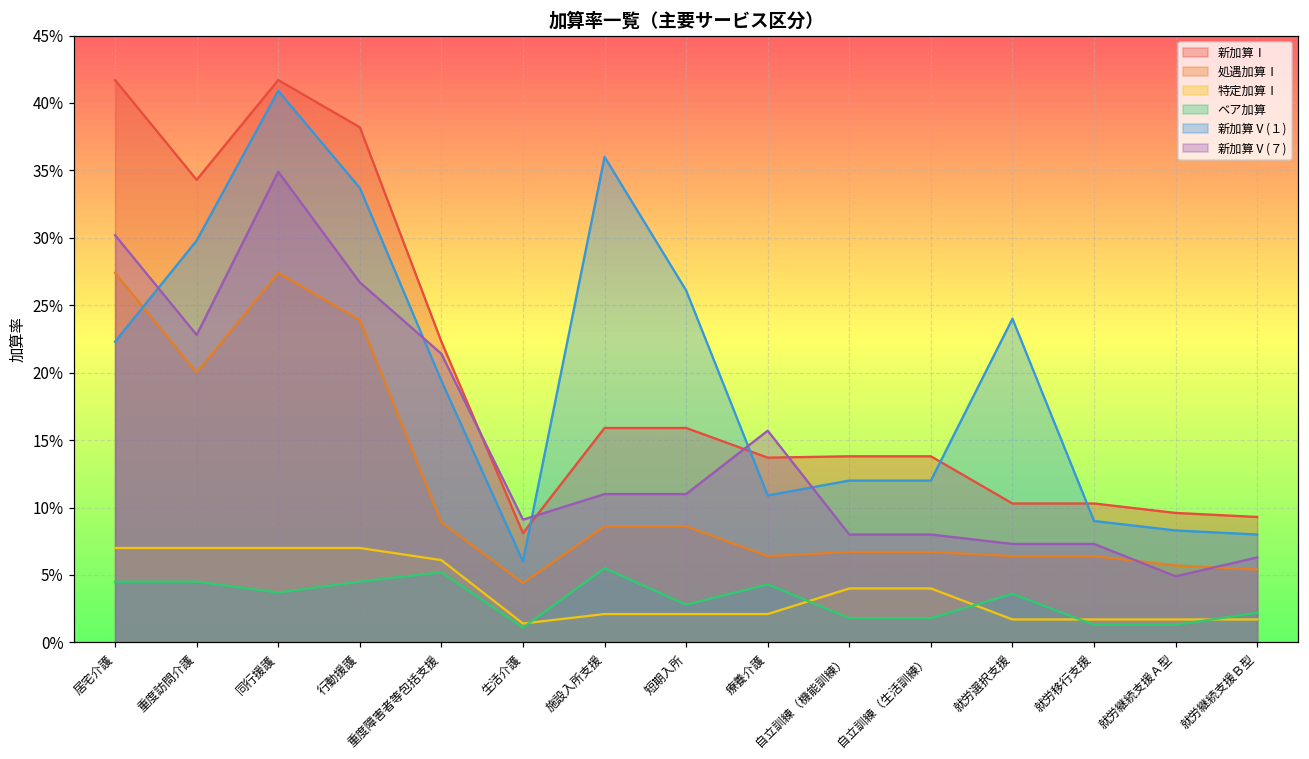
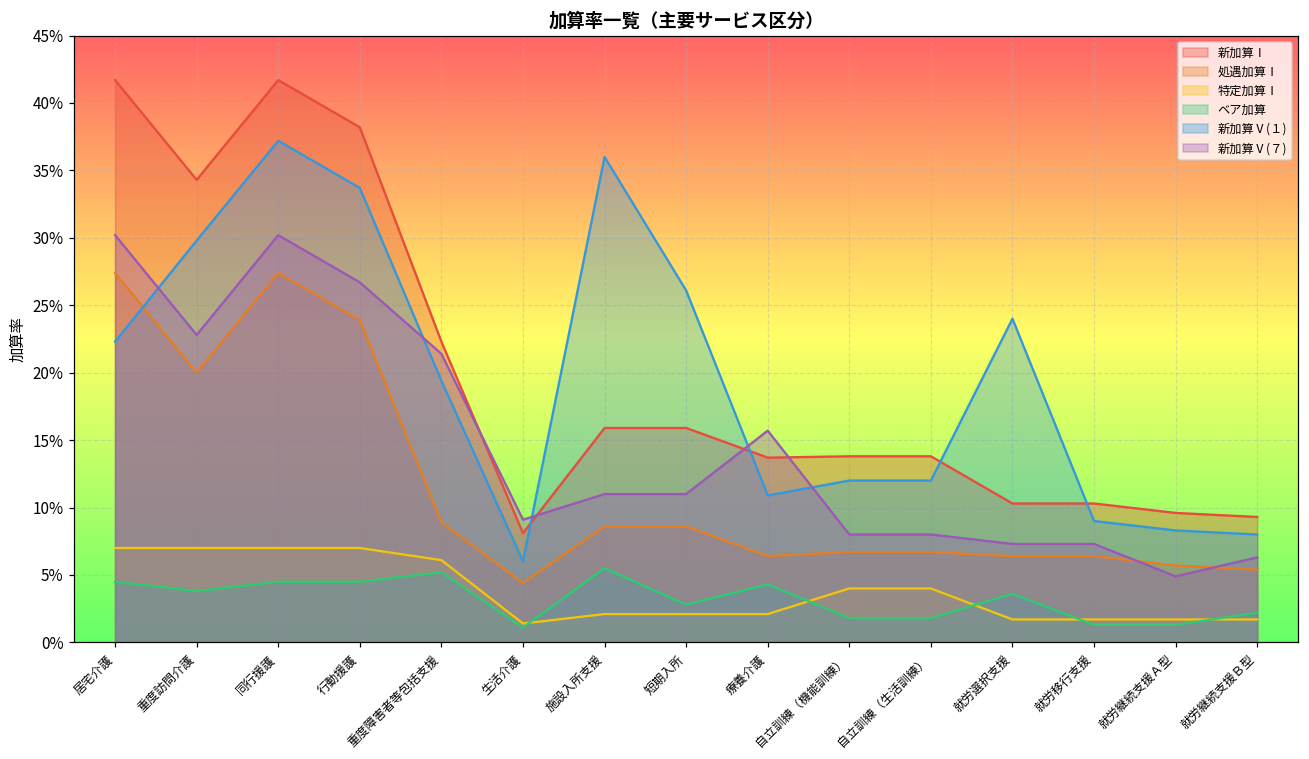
ベア加算, 重度訪問介護: 4.5% -> 3.8%
ベア加算, 同行援護: 3.7% -> 4.5%
新加算Ⅴ(１), 同行援護: 40.9% -> 37.2%
新加算Ⅴ(７), 同行援護: 34.9% -> 30.2%
